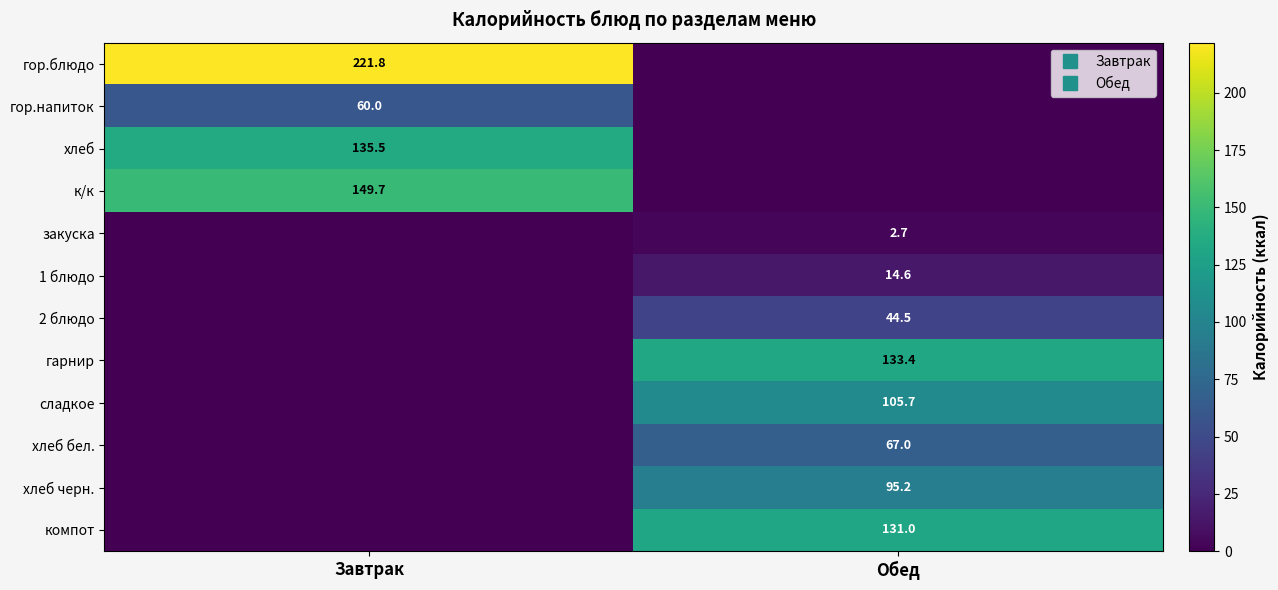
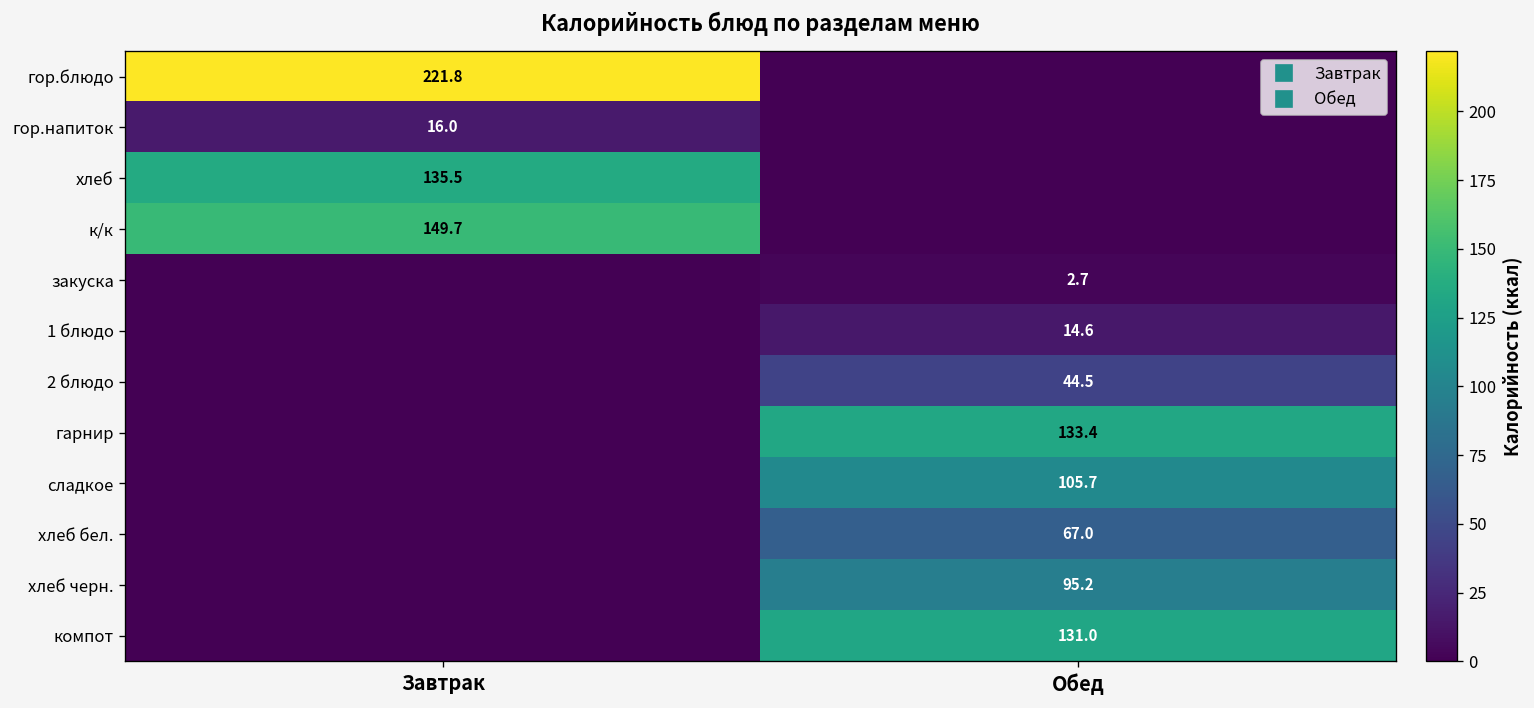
гор.напиток, Завтрак: 60.0 -> 16.0
